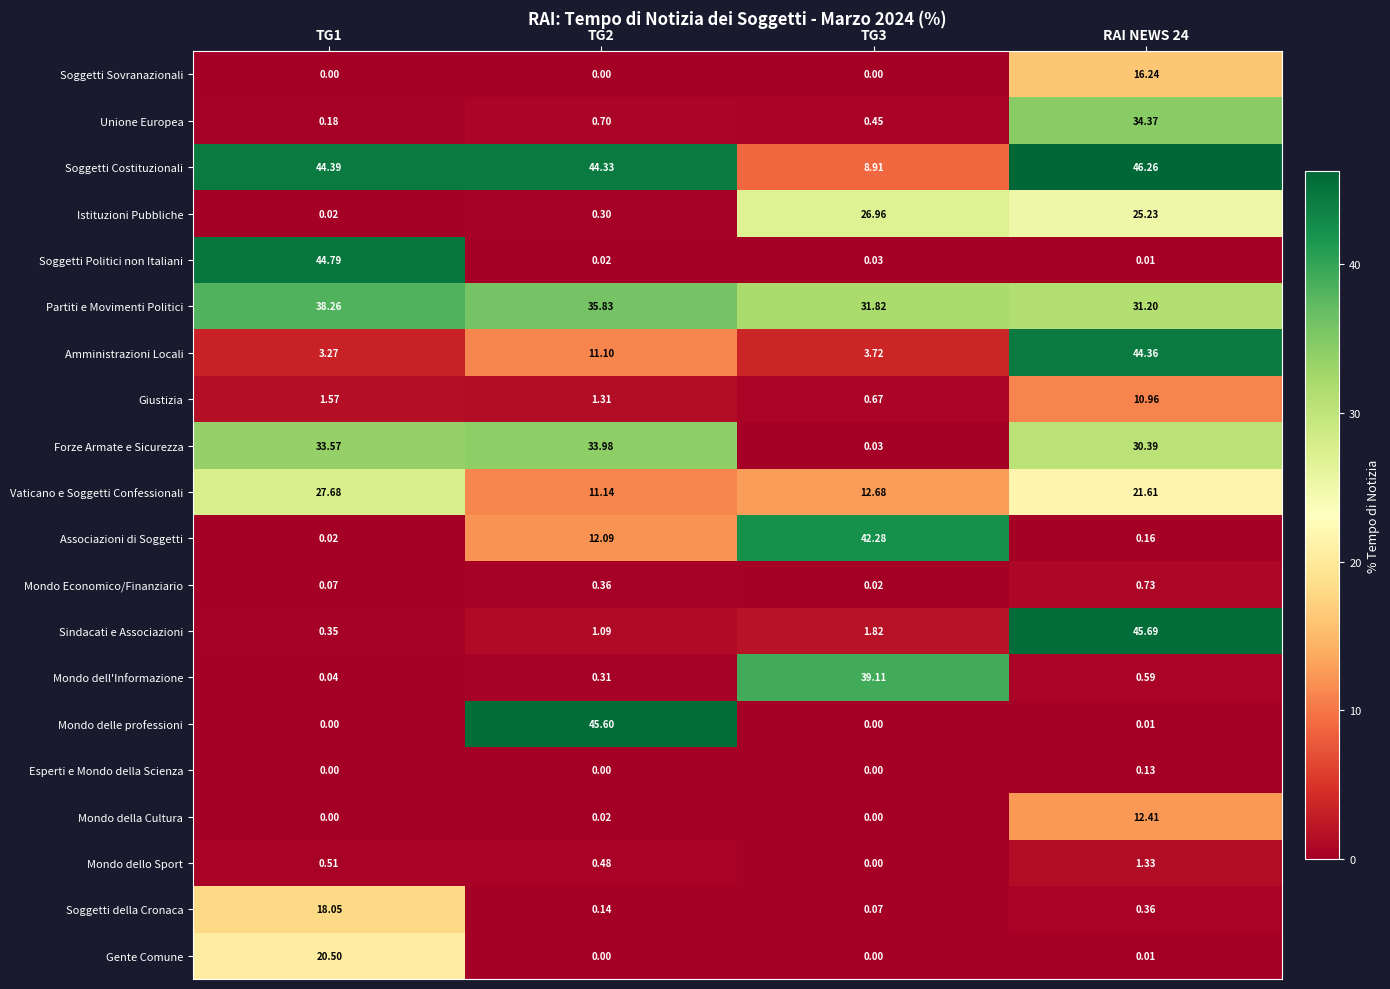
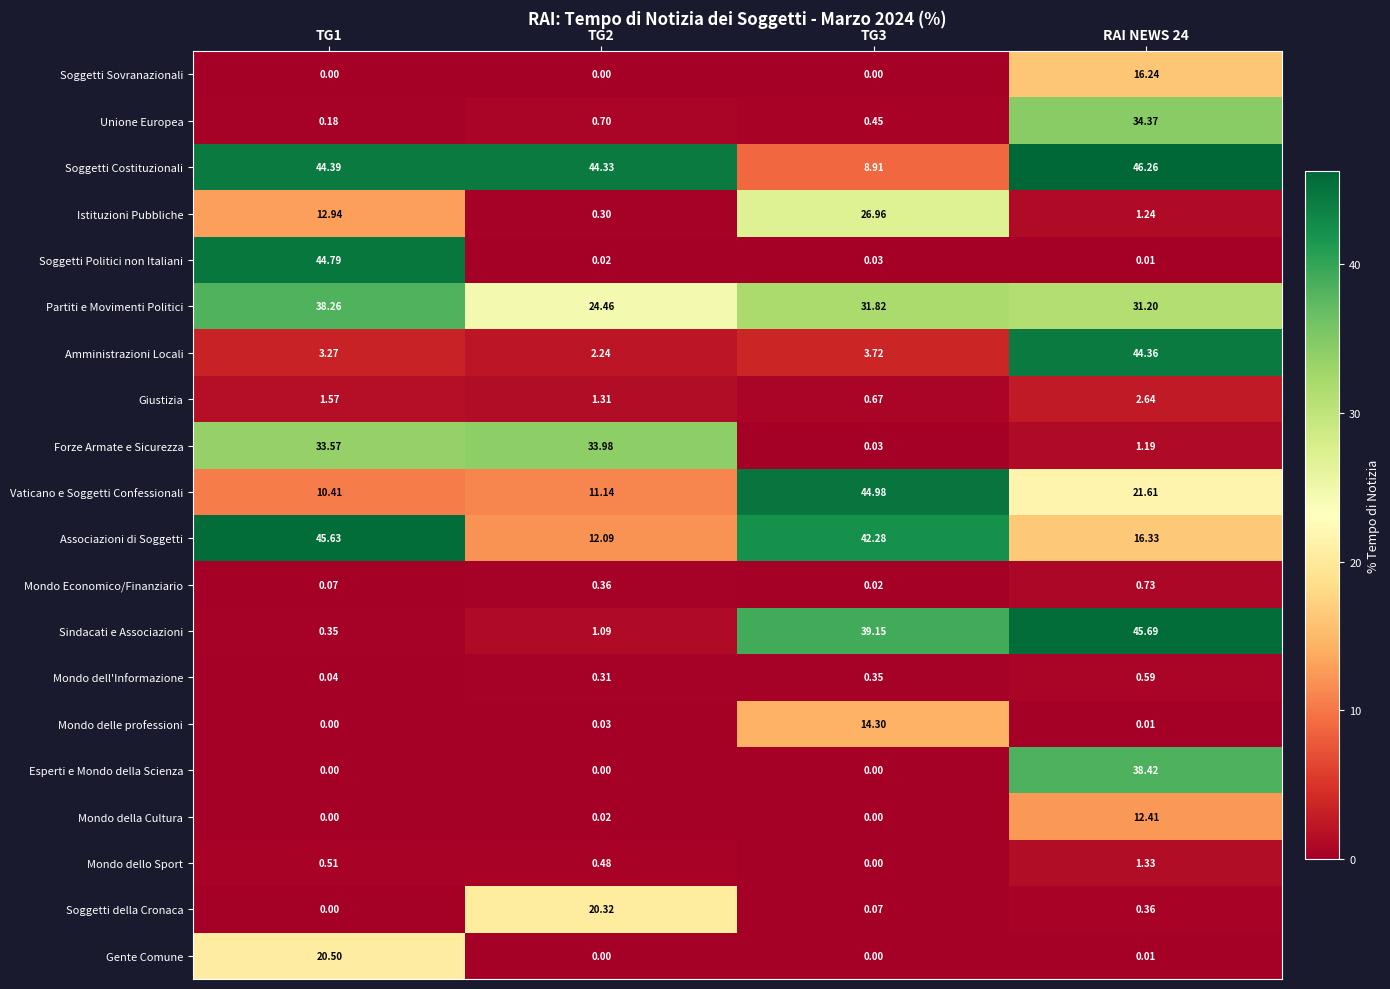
Istituzioni Pubbliche, TG1: 0.02 -> 12.94
Istituzioni Pubbliche, RAI NEWS 24: 25.23 -> 1.24
Partiti e Movimenti Politici, TG2: 35.83 -> 24.46
Amministrazioni Locali, TG2: 11.10 -> 2.24
Giustizia, RAI NEWS 24: 10.96 -> 2.64
Forze Armate e Sicurezza, RAI NEWS 24: 30.39 -> 1.19
Vaticano e Soggetti Confessionali, TG1: 27.68 -> 10.41
Vaticano e Soggetti Confessionali, TG3: 12.68 -> 44.98
Associazioni di Soggetti, TG1: 0.02 -> 45.63
Associazioni di Soggetti, RAI NEWS 24: 0.16 -> 16.33
Sindacati e Associazioni, TG3: 1.82 -> 39.15
Mondo dell'Informazione, TG3: 39.11 -> 0.35
Mondo delle professioni, TG2: 45.60 -> 0.03
Mondo delle professioni, TG3: 0.00 -> 14.30
Esperti e Mondo della Scienza, RAI NEWS 24: 0.13 -> 38.42
Soggetti della Cronaca, TG1: 18.05 -> 0.00
Soggetti della Cronaca, TG2: 0.14 -> 20.32
